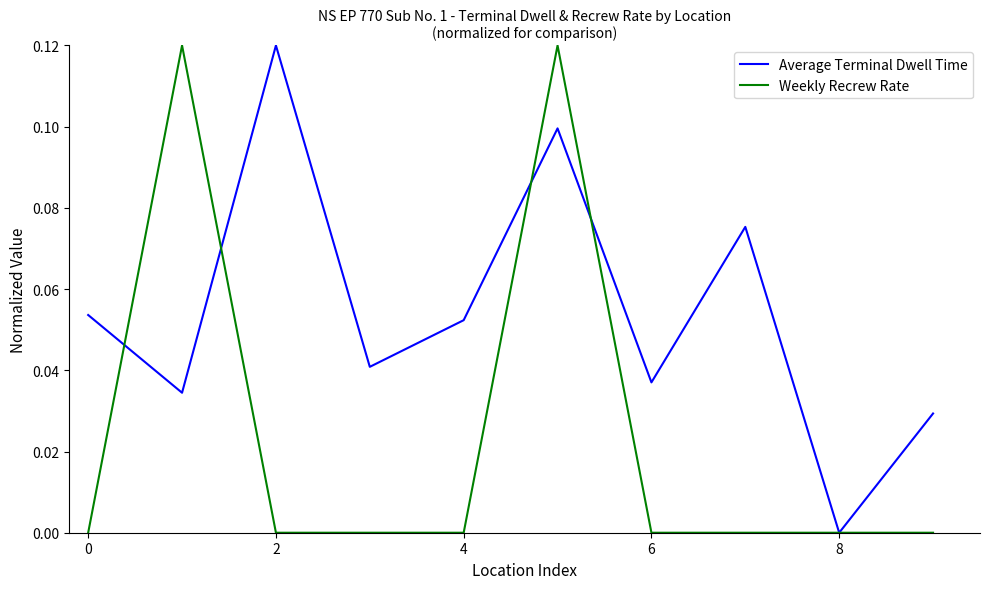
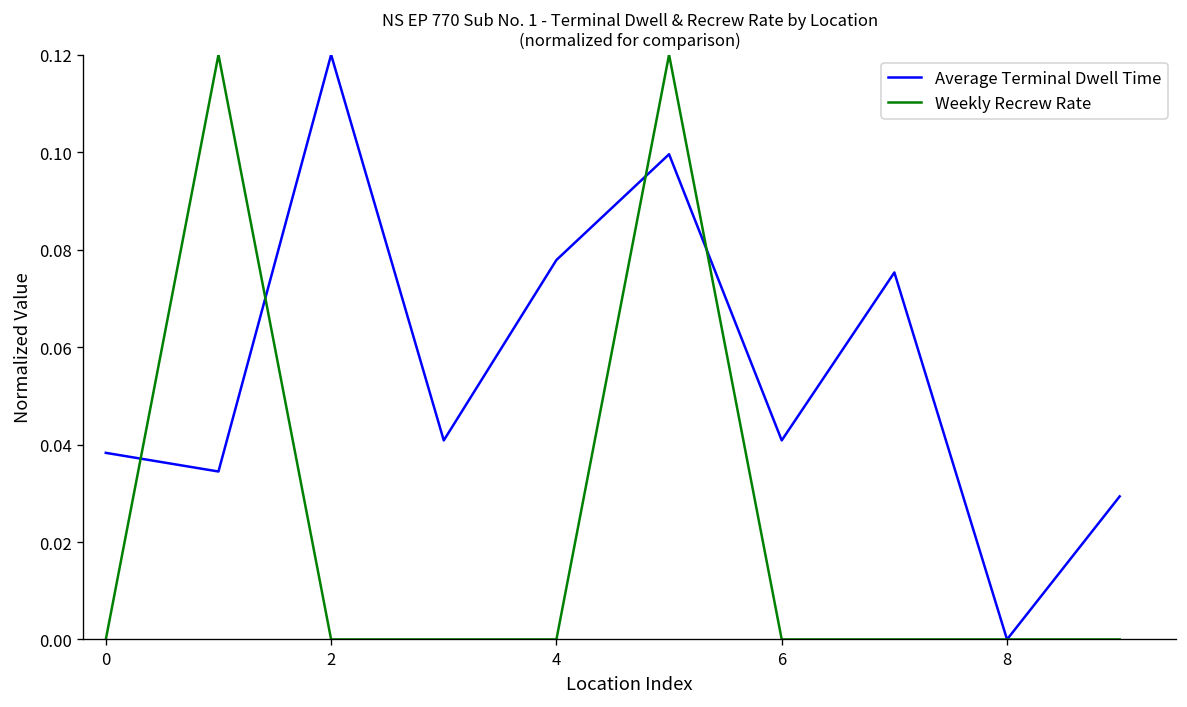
Average Terminal Dwell Time, 0: 0.054 -> 0.038
Average Terminal Dwell Time, 4: 0.052 -> 0.078
Average Terminal Dwell Time, 6: 0.037 -> 0.041
